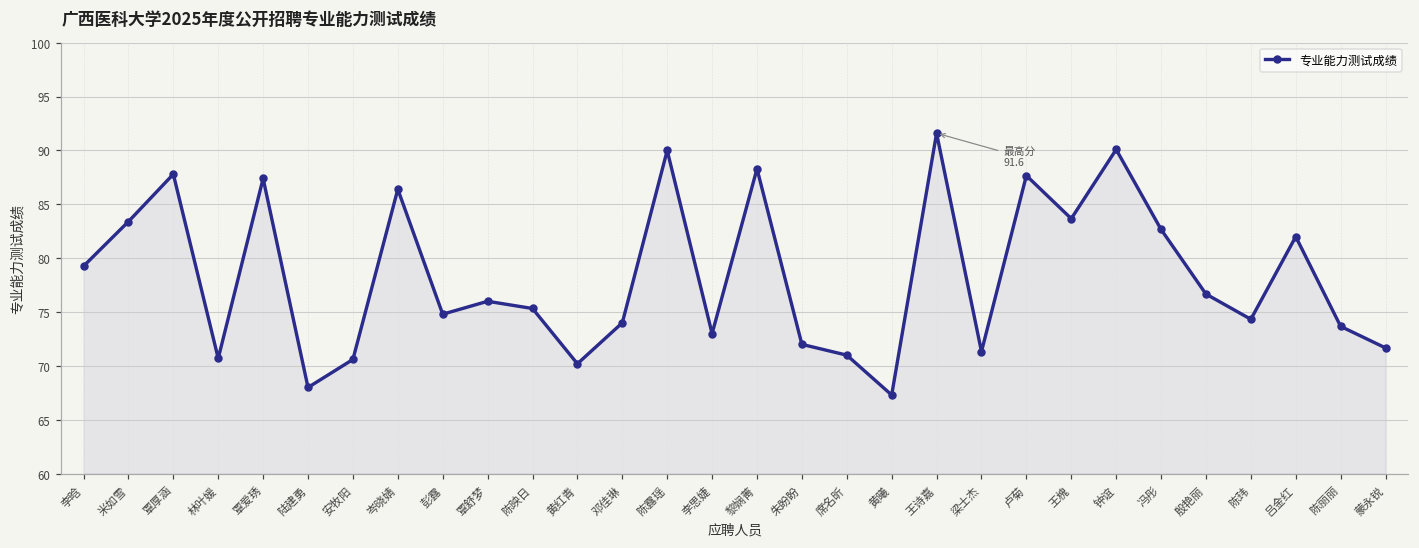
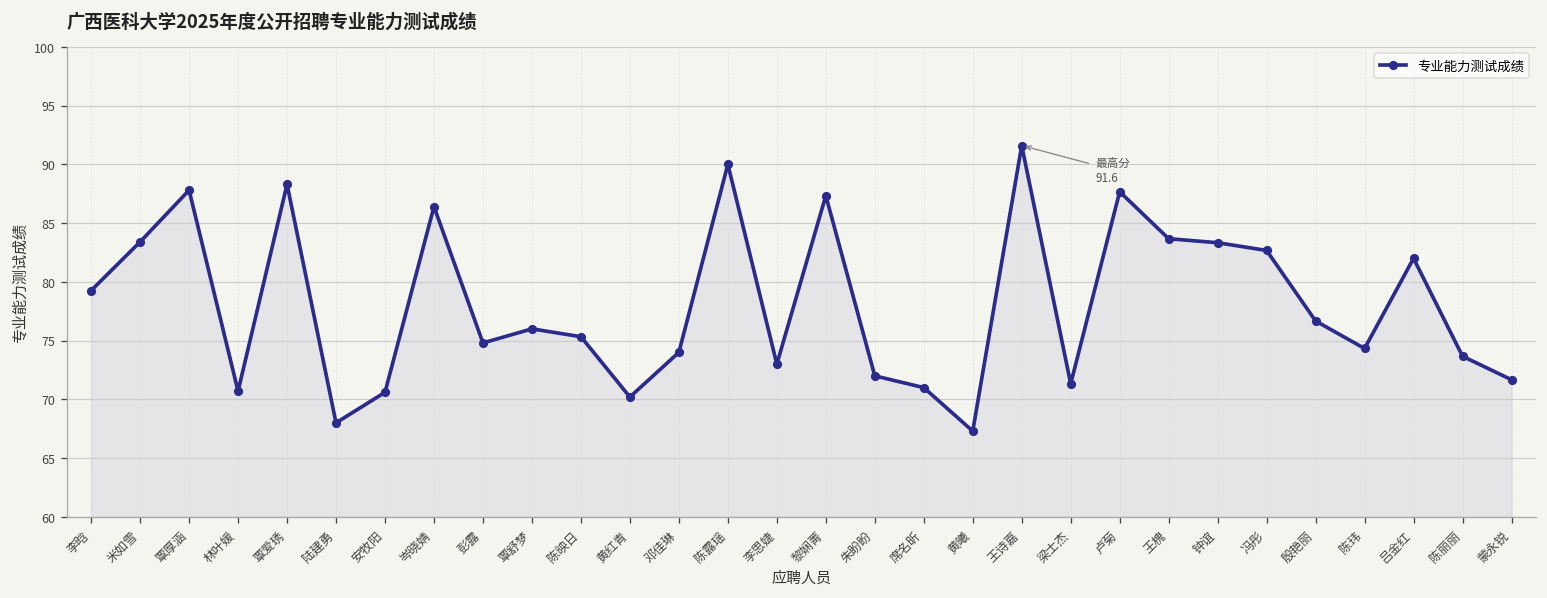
覃爱琇: 87 -> 88
黎娴菁: 88 -> 87
钟谊: 90 -> 83
